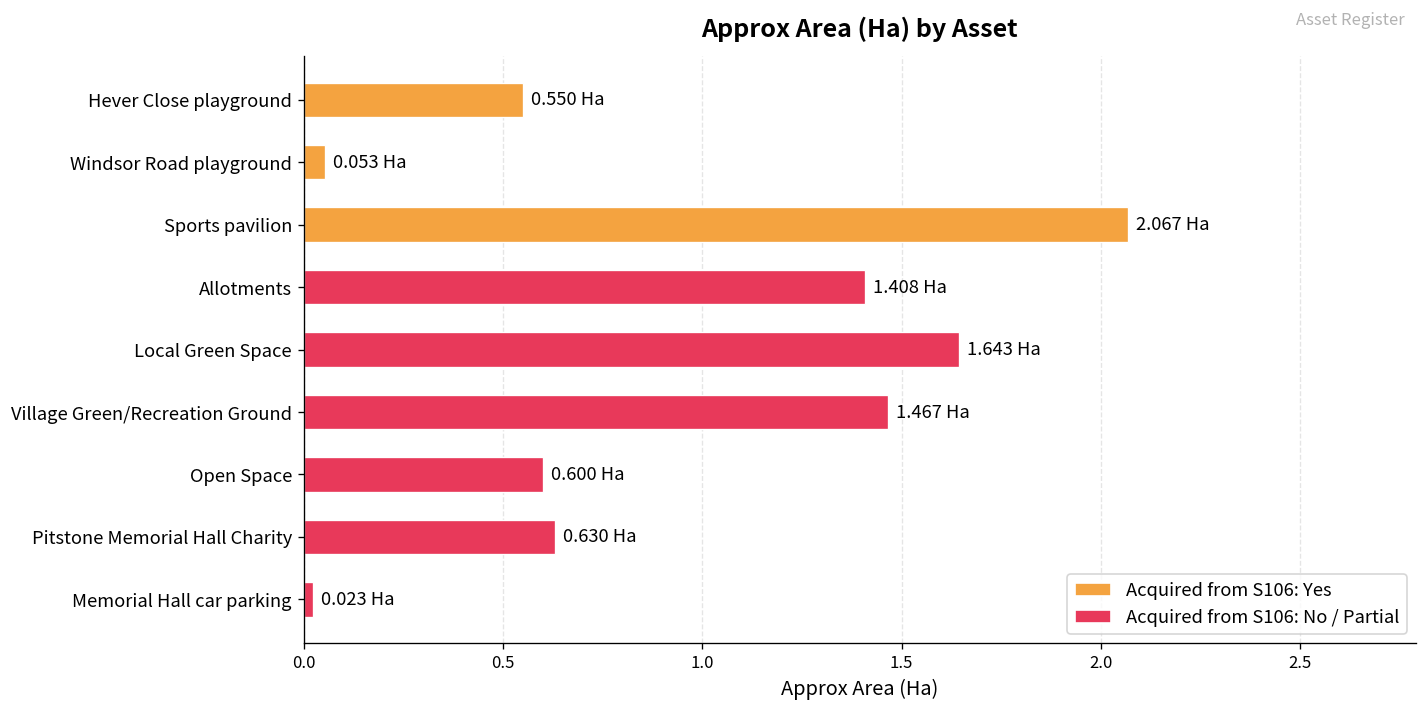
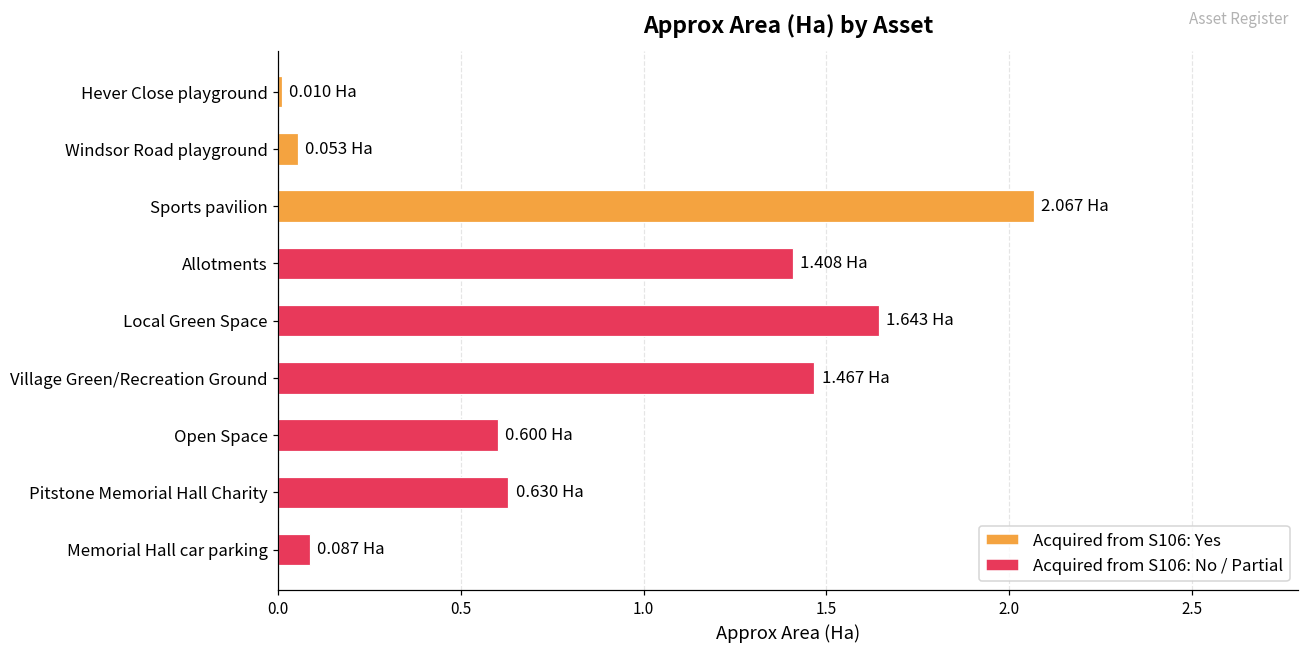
Hever Close playground: 0.550 -> 0.010
Memorial Hall car parking: 0.023 -> 0.087
